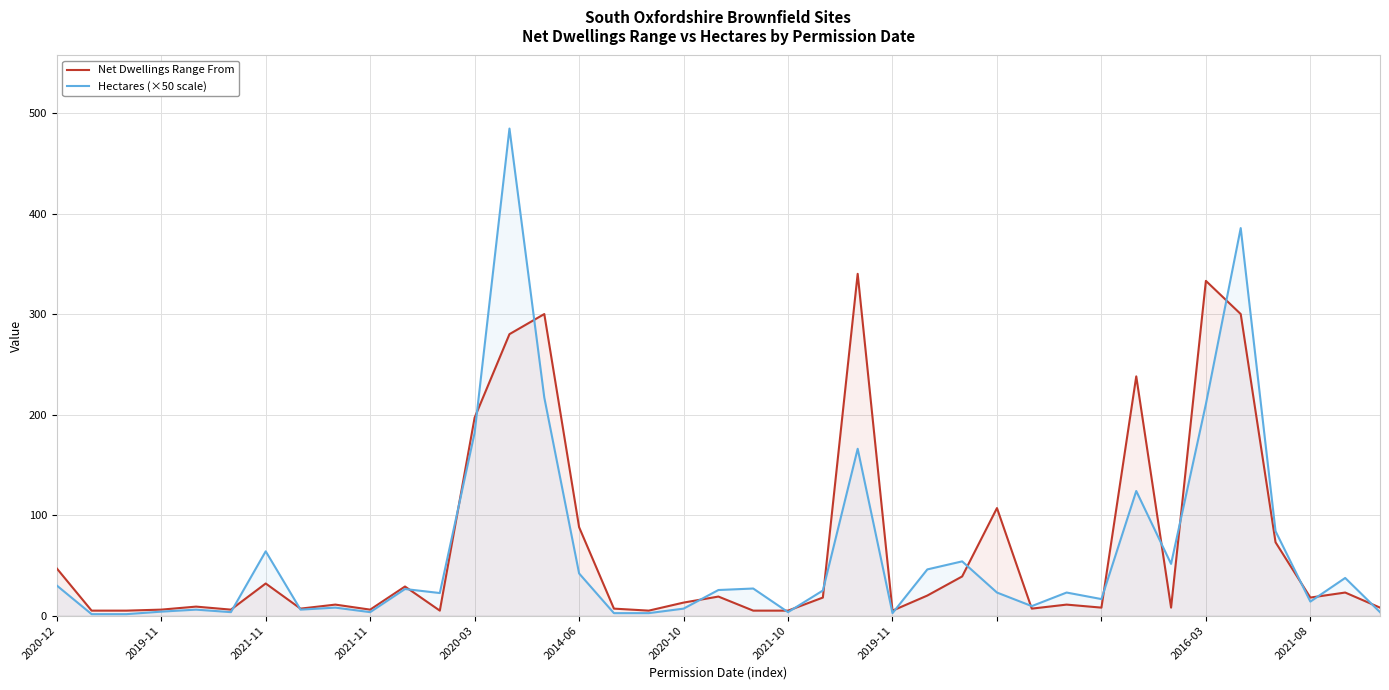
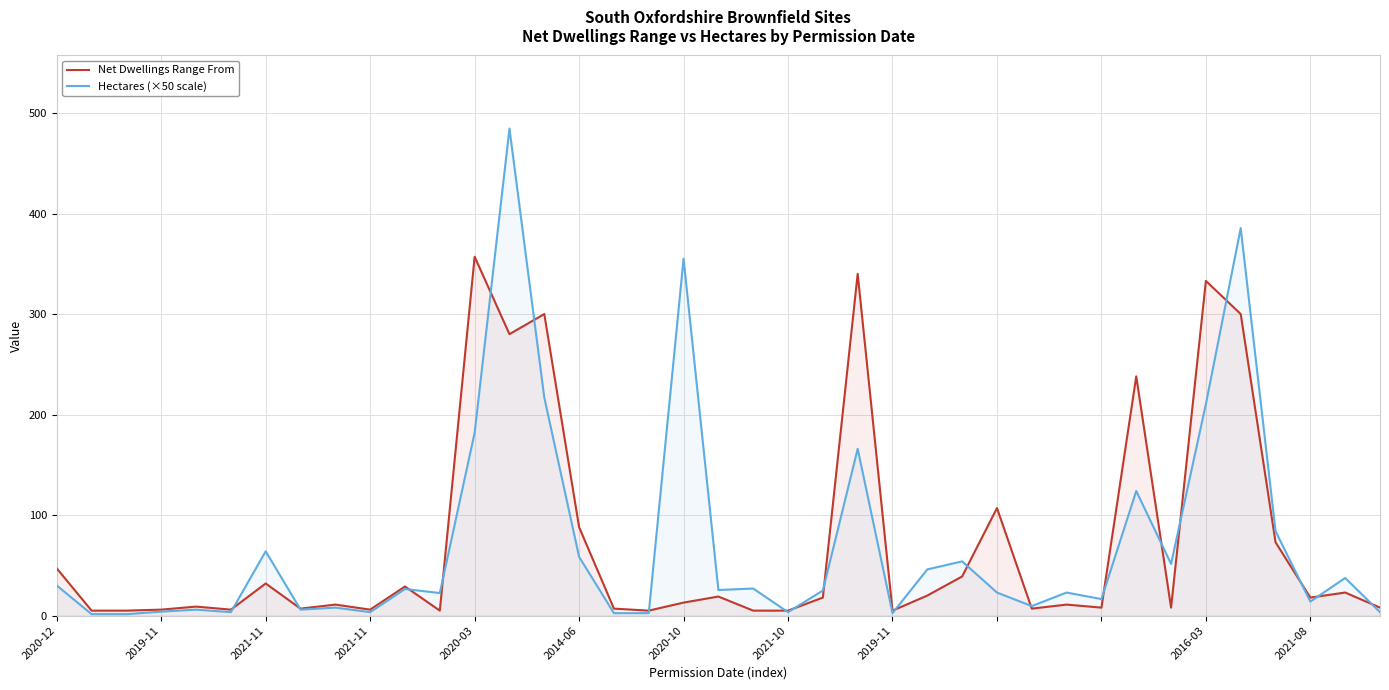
Net Dwellings Range From, 2020-03: 197 -> 357
Hectares (×50 scale), 2014-06: 42 -> 59
Hectares (×50 scale), 2020-10: 7 -> 355
